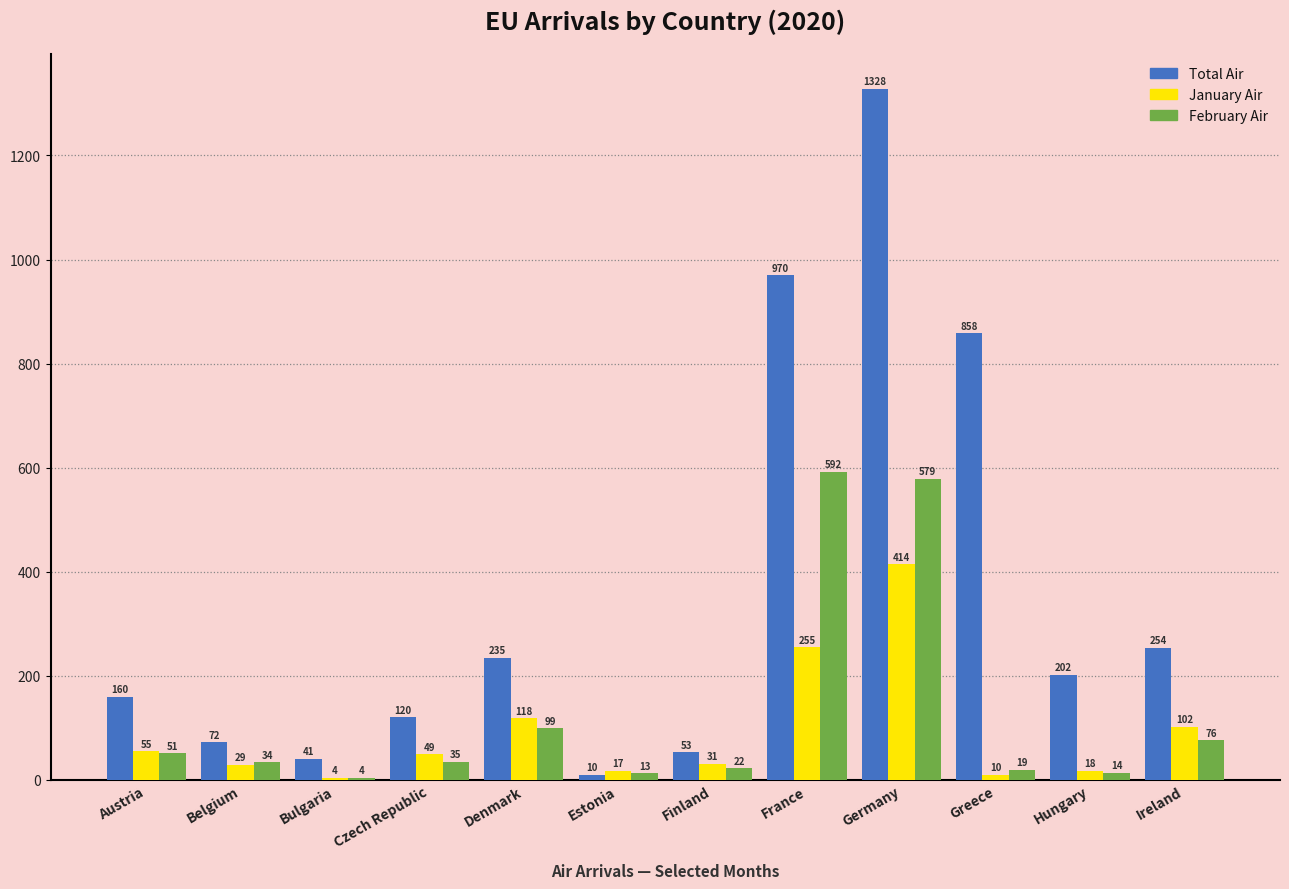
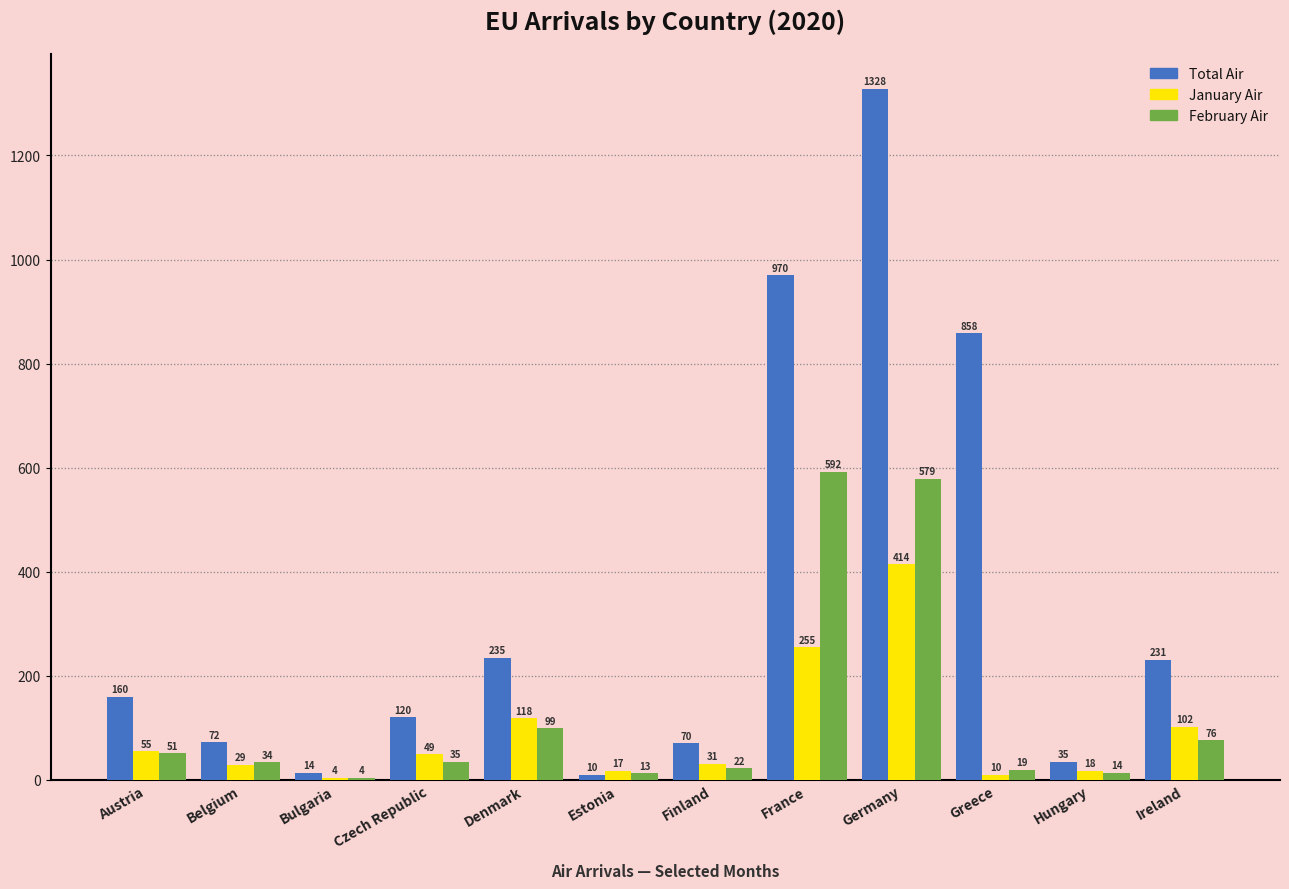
Total Air, Bulgaria: 41 -> 14
Total Air, Finland: 53 -> 70
Total Air, Hungary: 202 -> 35
Total Air, Ireland: 254 -> 231
